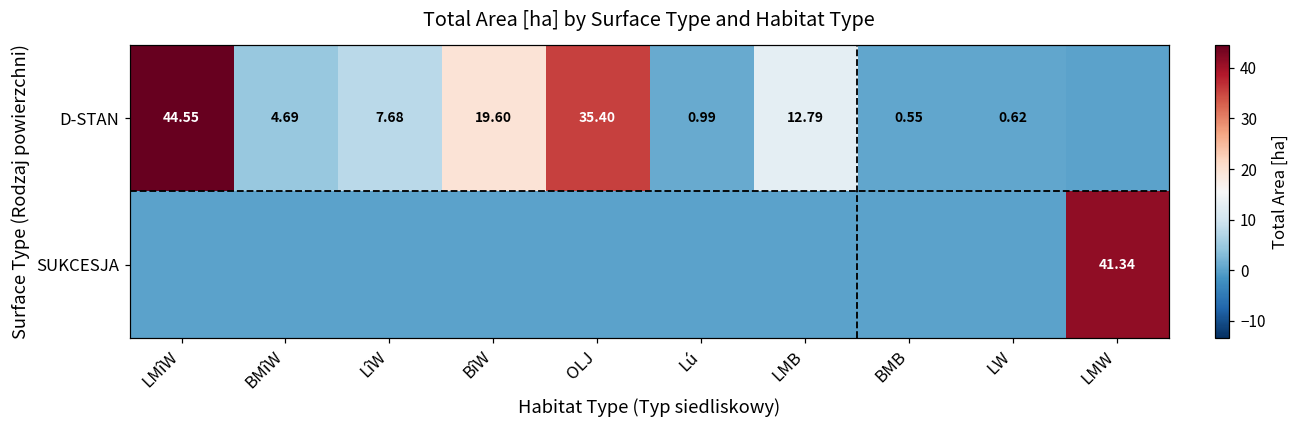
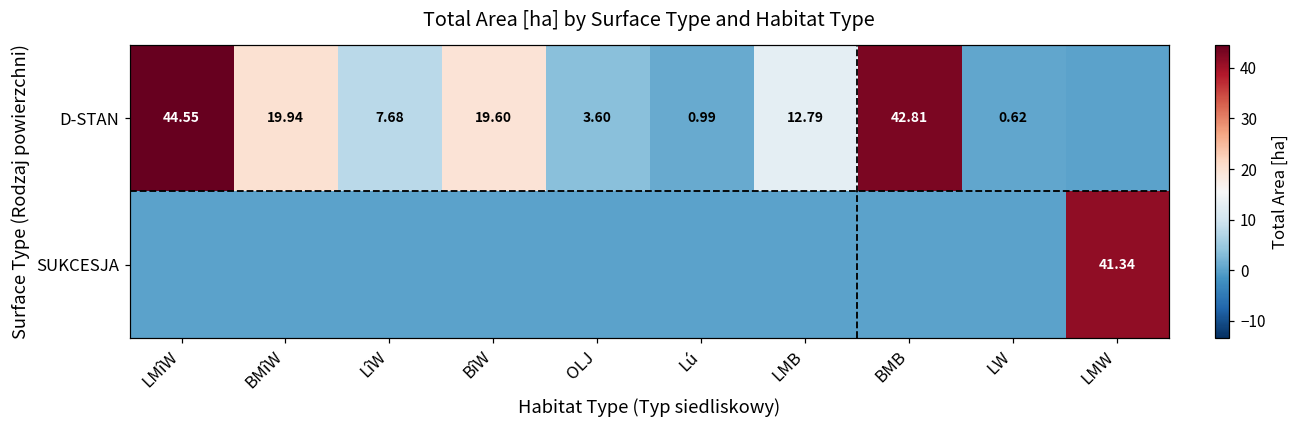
D-STAN, BMîW: 4.69 -> 19.94
D-STAN, OLJ: 35.40 -> 3.60
D-STAN, BMB: 0.55 -> 42.81
